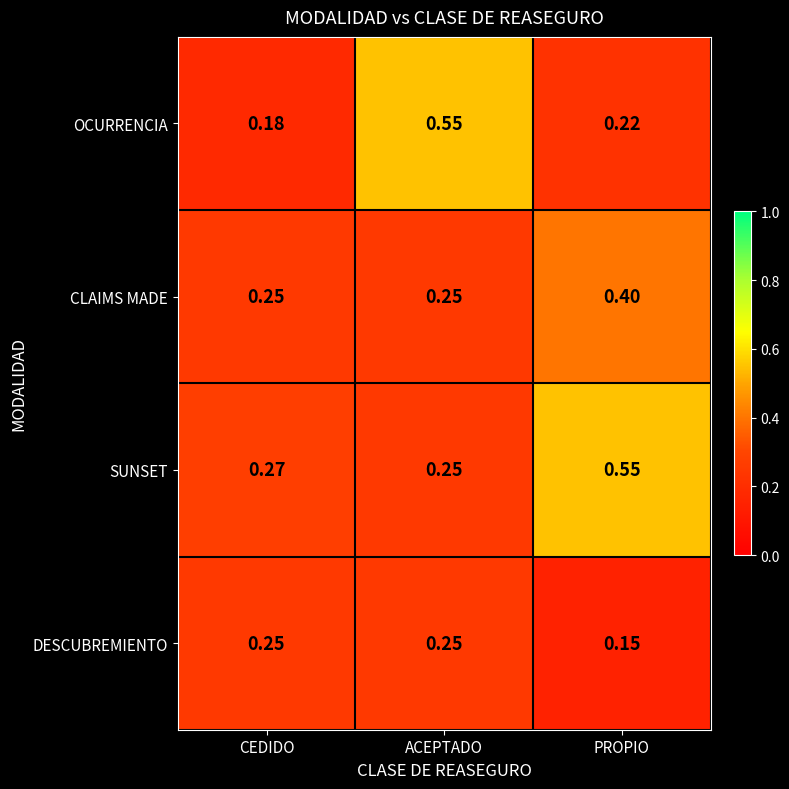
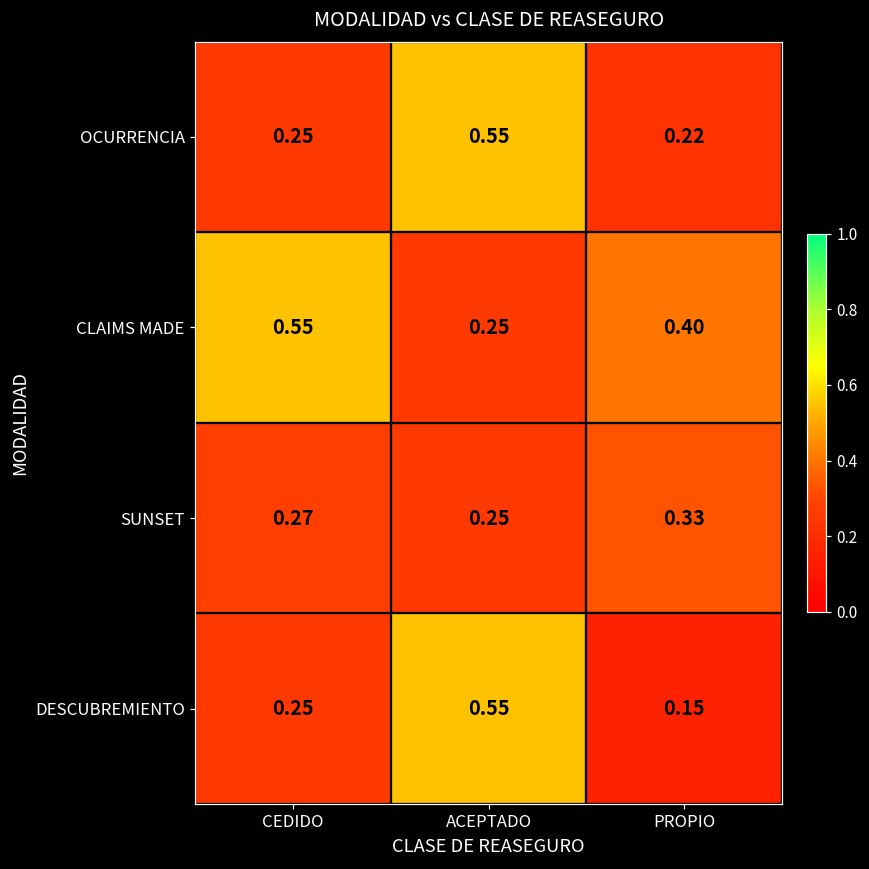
OCURRENCIA, CEDIDO: 0.18 -> 0.25
CLAIMS MADE, CEDIDO: 0.25 -> 0.55
SUNSET, PROPIO: 0.55 -> 0.33
DESCUBREMIENTO, ACEPTADO: 0.25 -> 0.55
